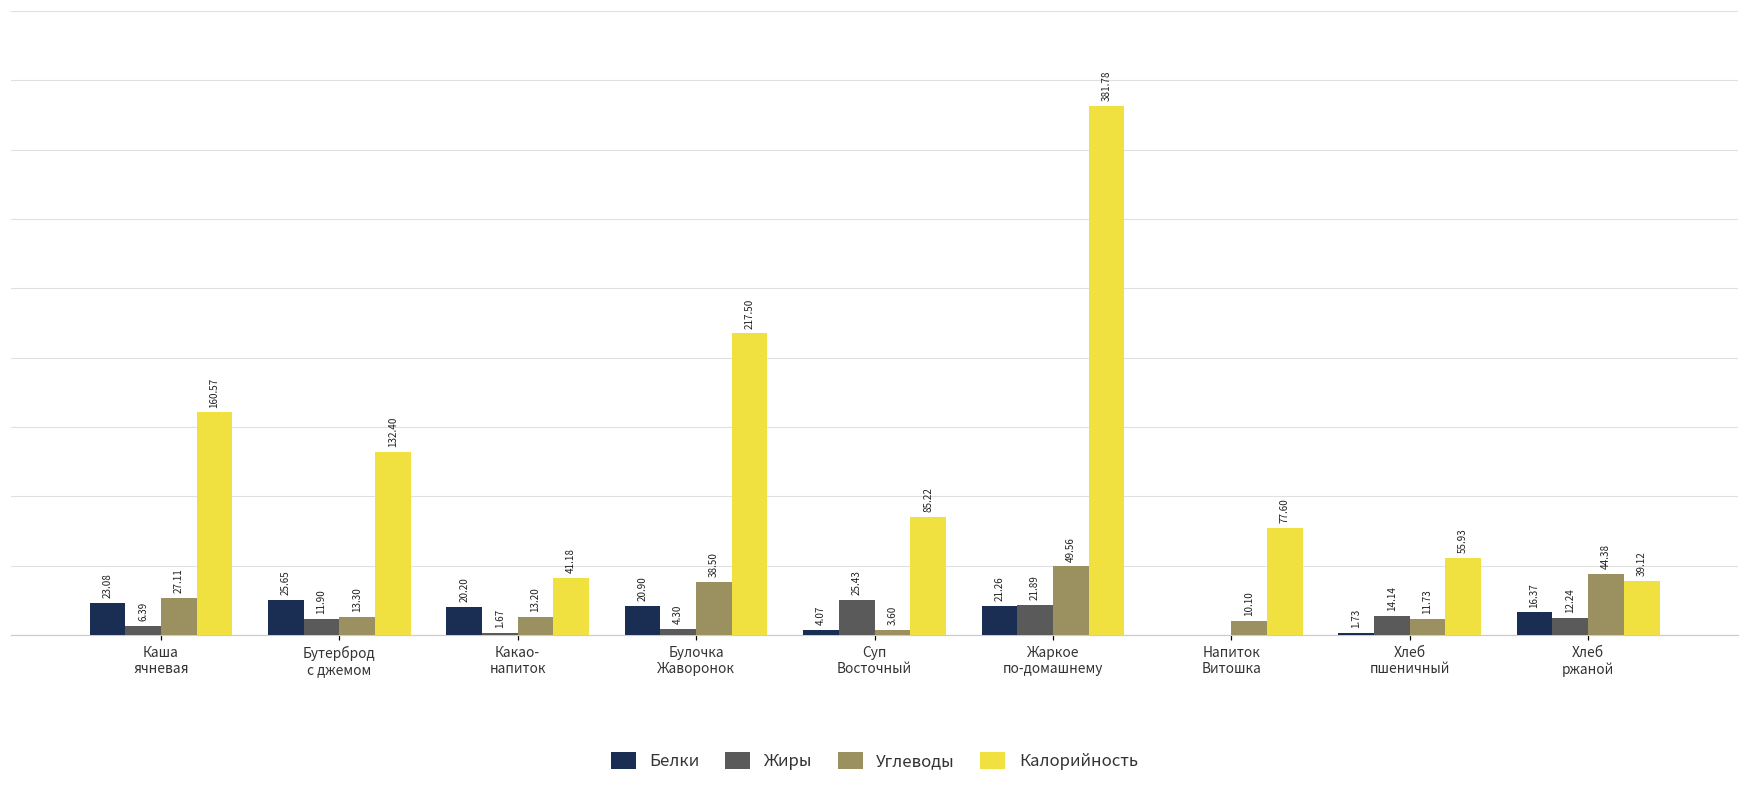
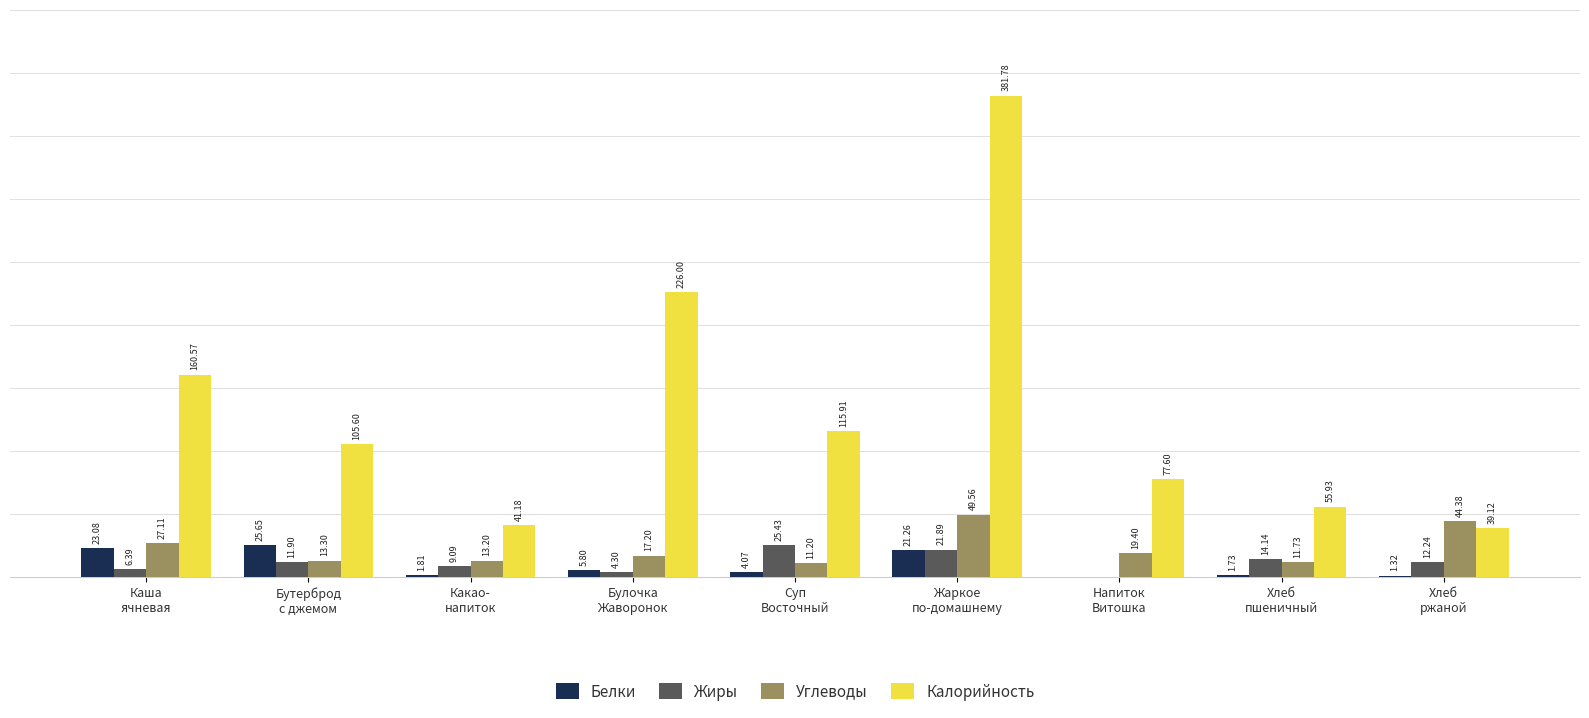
Калорийность, Бутерброд с джемом: 132.40 -> 105.60
Белки, Какао- напиток: 20.20 -> 1.81
Жиры, Какао- напиток: 1.67 -> 9.09
Белки, Булочка Жаворонок: 20.90 -> 5.80
Углеводы, Булочка Жаворонок: 38.50 -> 17.20
Калорийность, Булочка Жаворонок: 217.50 -> 226.00
Углеводы, Суп Восточный: 3.60 -> 11.20
Калорийность, Суп Восточный: 85.22 -> 115.91
Углеводы, Напиток Витошка: 10.10 -> 19.40
Белки, Хлеб ржаной: 16.37 -> 1.32
